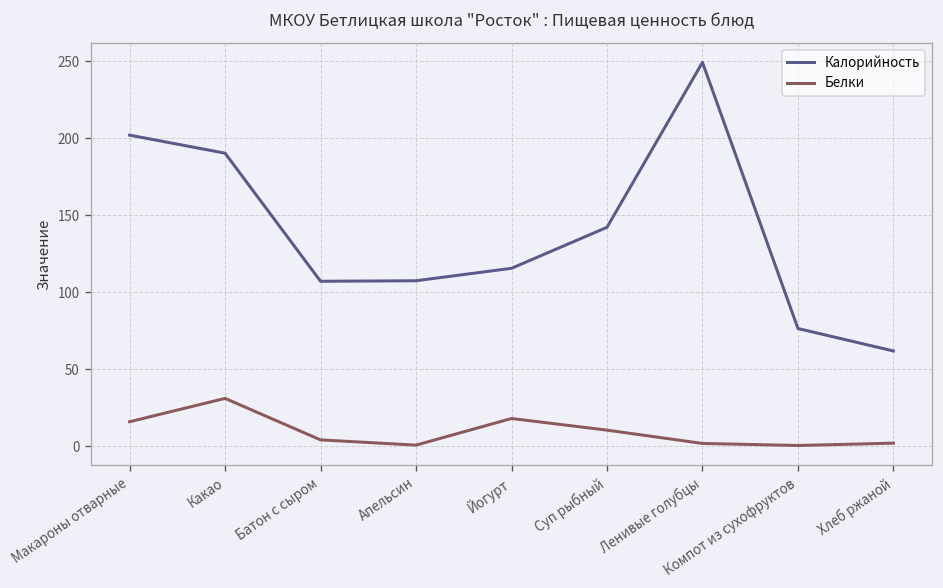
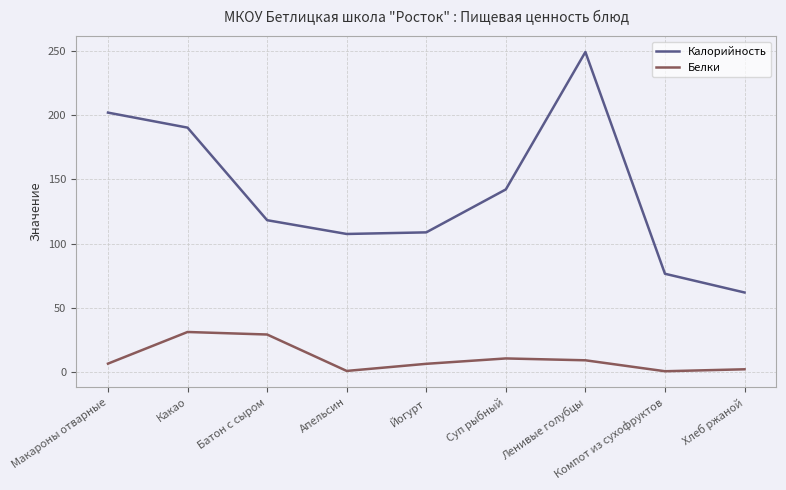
Белки, Макароны отварные: 16 -> 6
Калорийность, Батон с сыром: 107 -> 118
Белки, Батон с сыром: 4 -> 29
Калорийность, Йогурт: 116 -> 109
Белки, Йогурт: 18 -> 6
Белки, Ленивые голубцы: 2 -> 9
